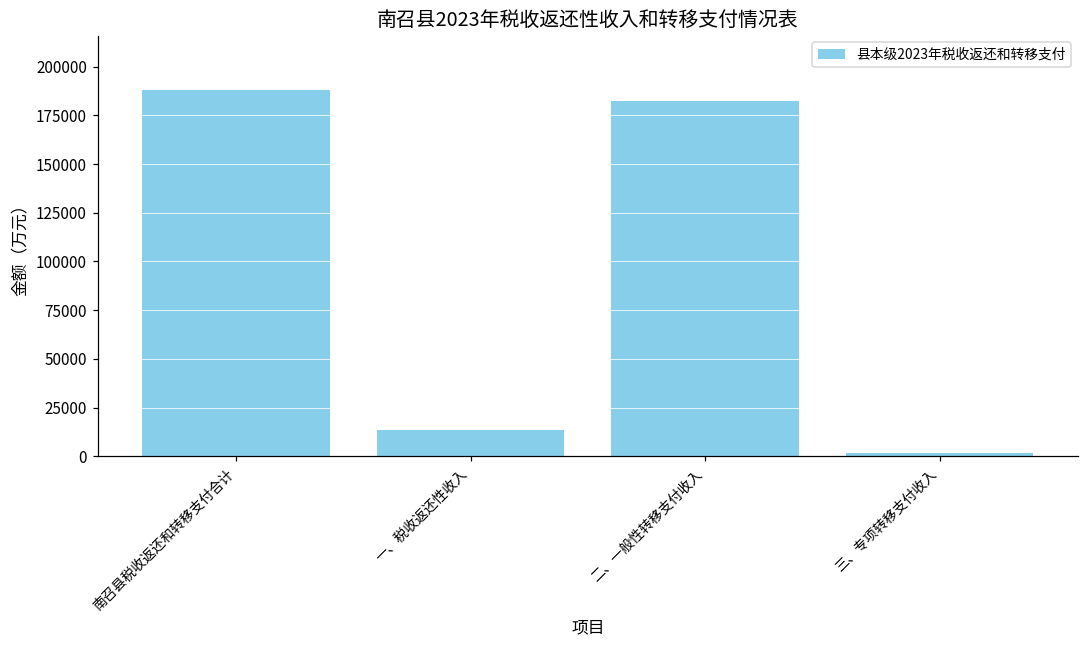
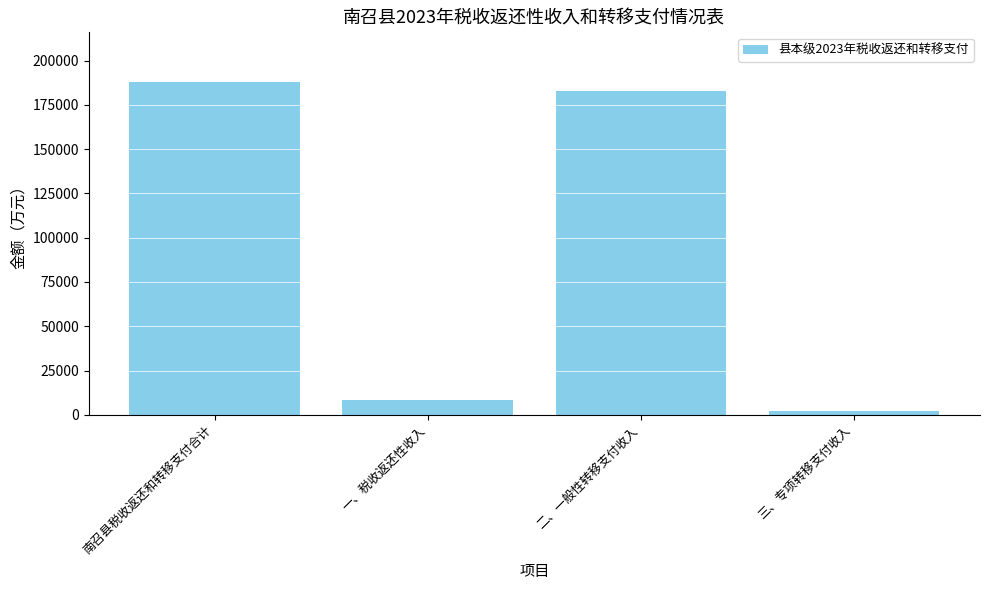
一、税收返还性收入: 13000 -> 9000
